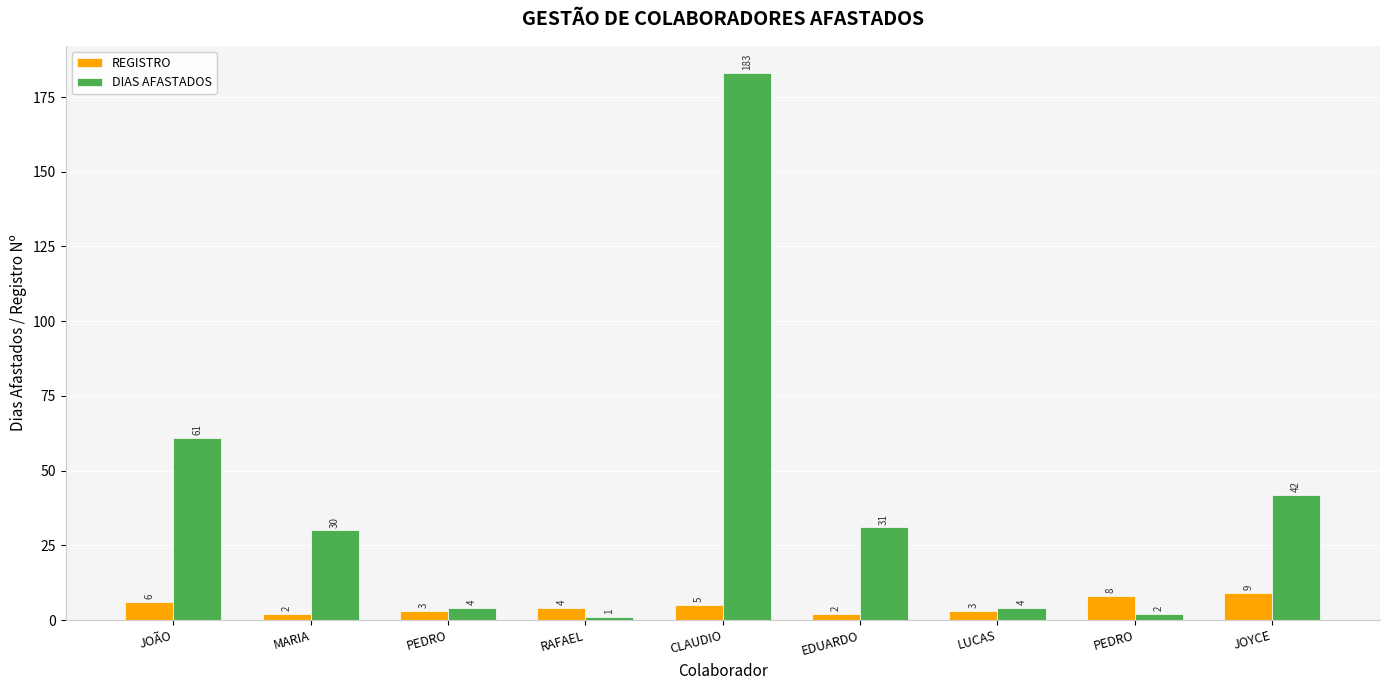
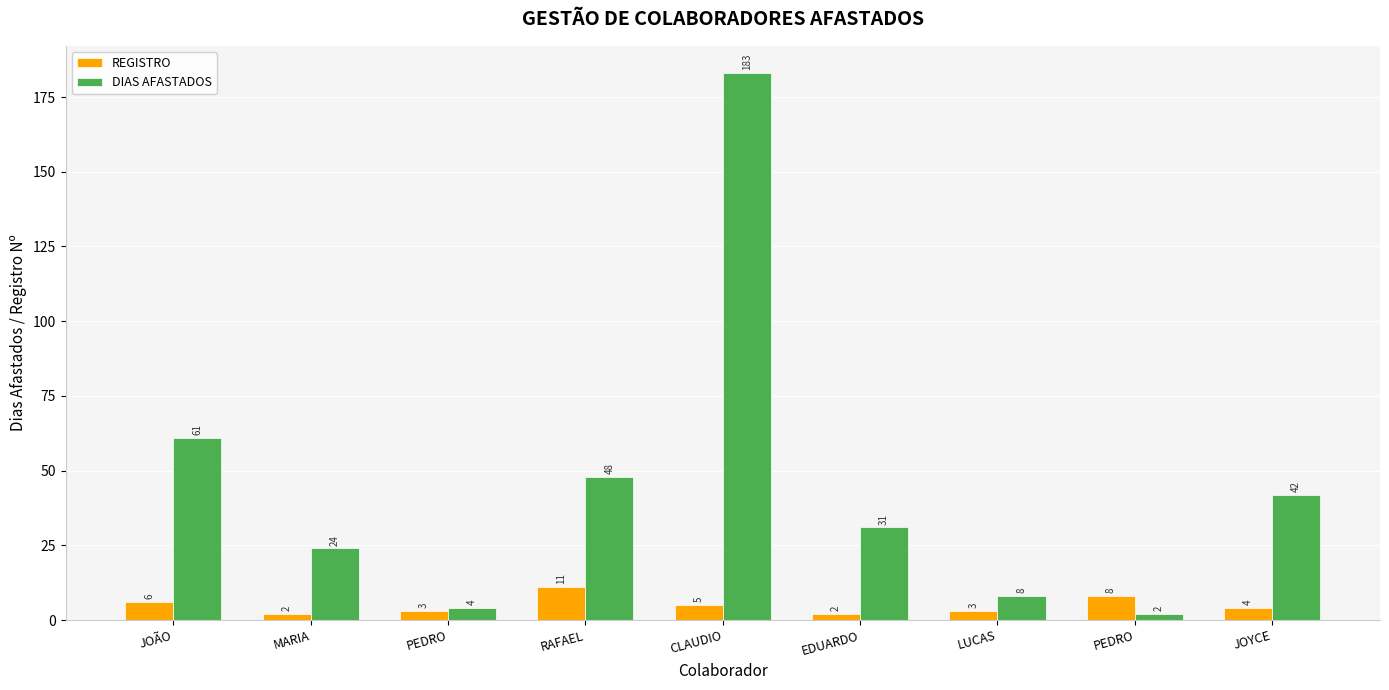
DIAS AFASTADOS, MARIA: 30 -> 24
REGISTRO, RAFAEL: 4 -> 11
DIAS AFASTADOS, RAFAEL: 1 -> 48
DIAS AFASTADOS, LUCAS: 4 -> 8
REGISTRO, JOYCE: 9 -> 4
